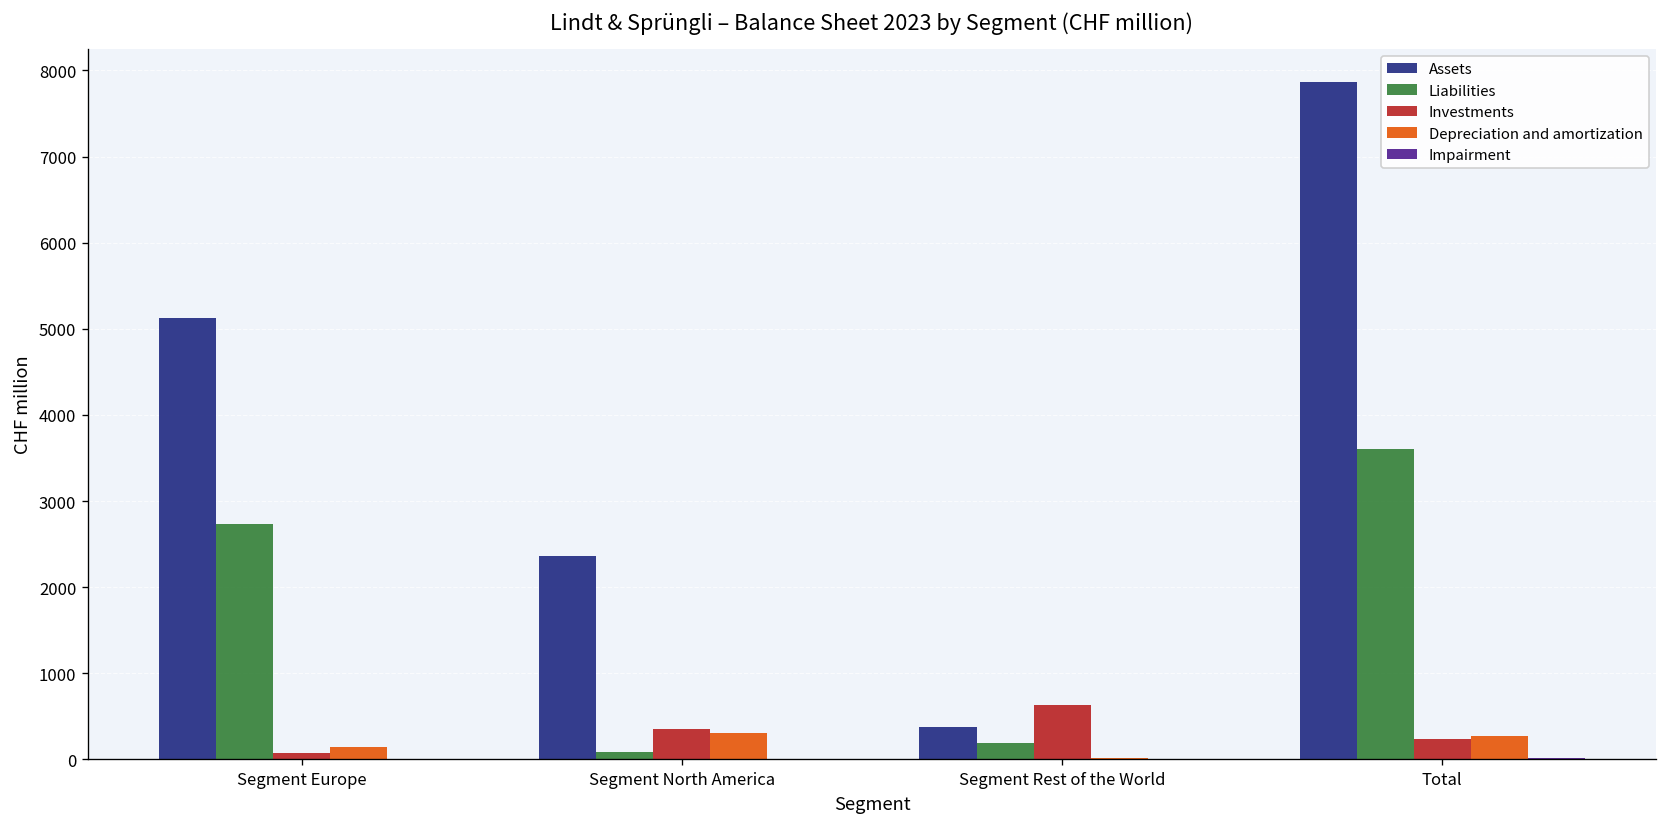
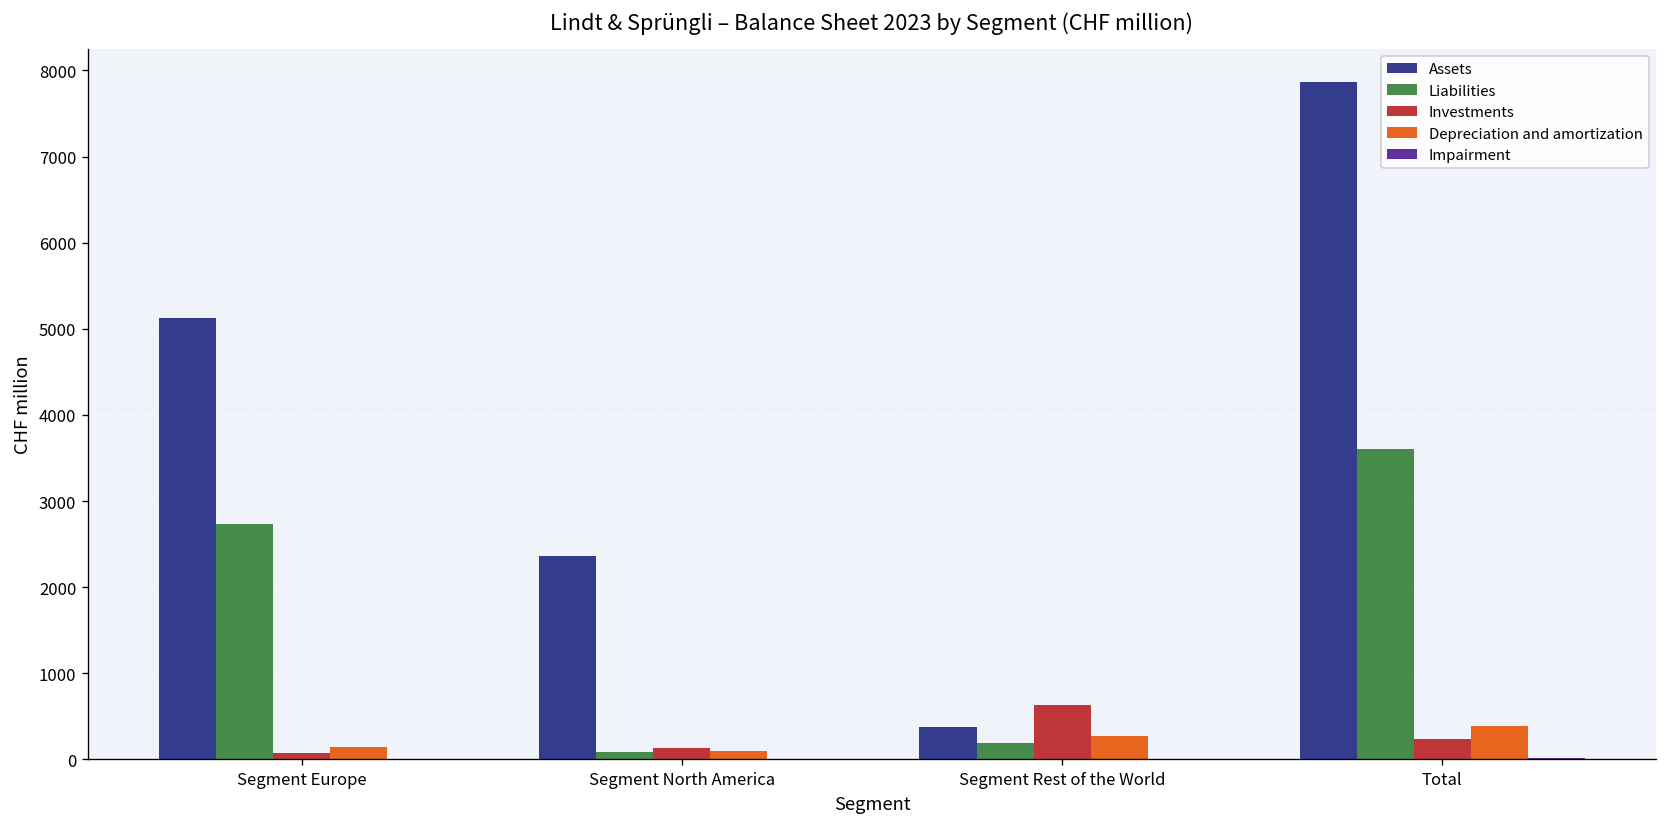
Investments, Segment North America: 400 -> 100
Depreciation and amortization, Segment North America: 300 -> 100
Depreciation and amortization, Segment Rest of the World: 0 -> 300
Depreciation and amortization, Total: 300 -> 400
